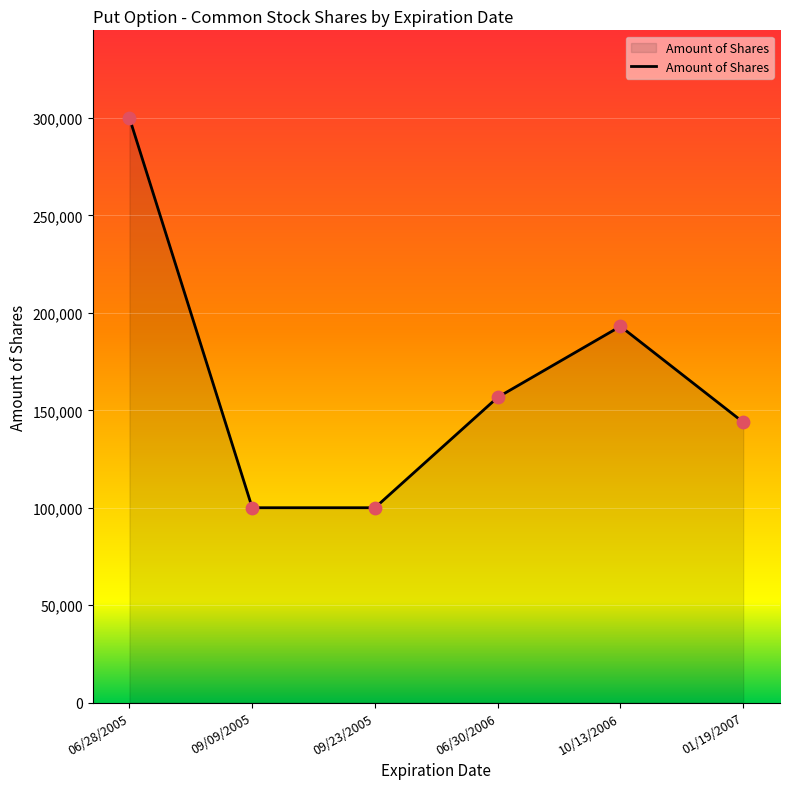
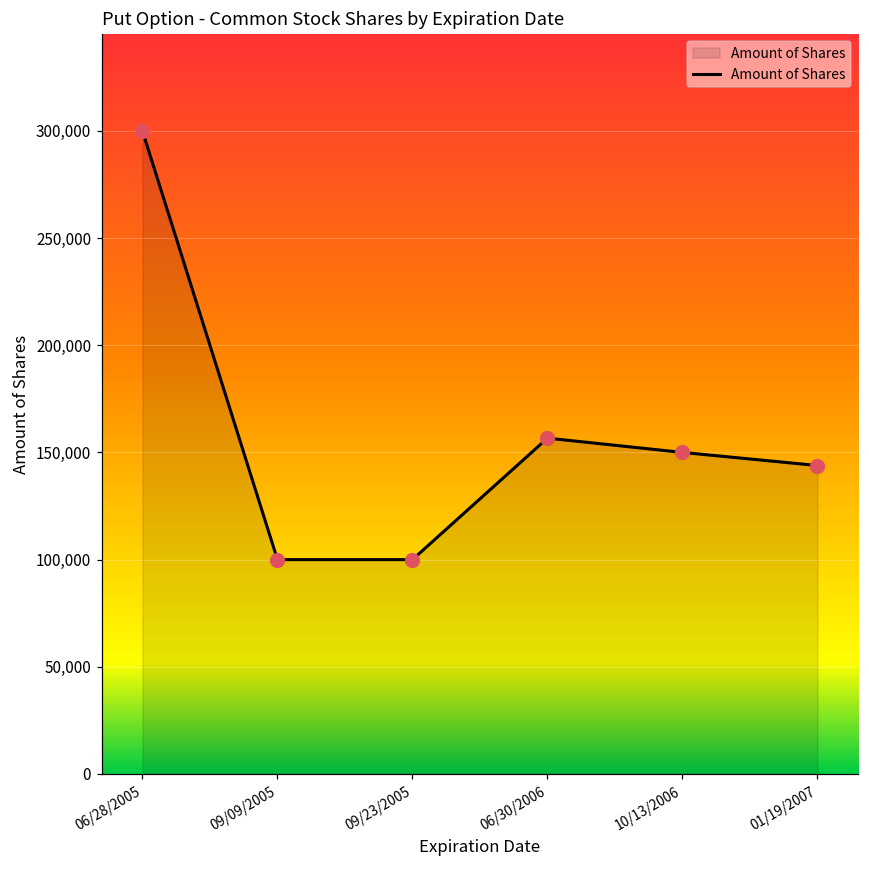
10/13/2006: 193,000 -> 150,000
